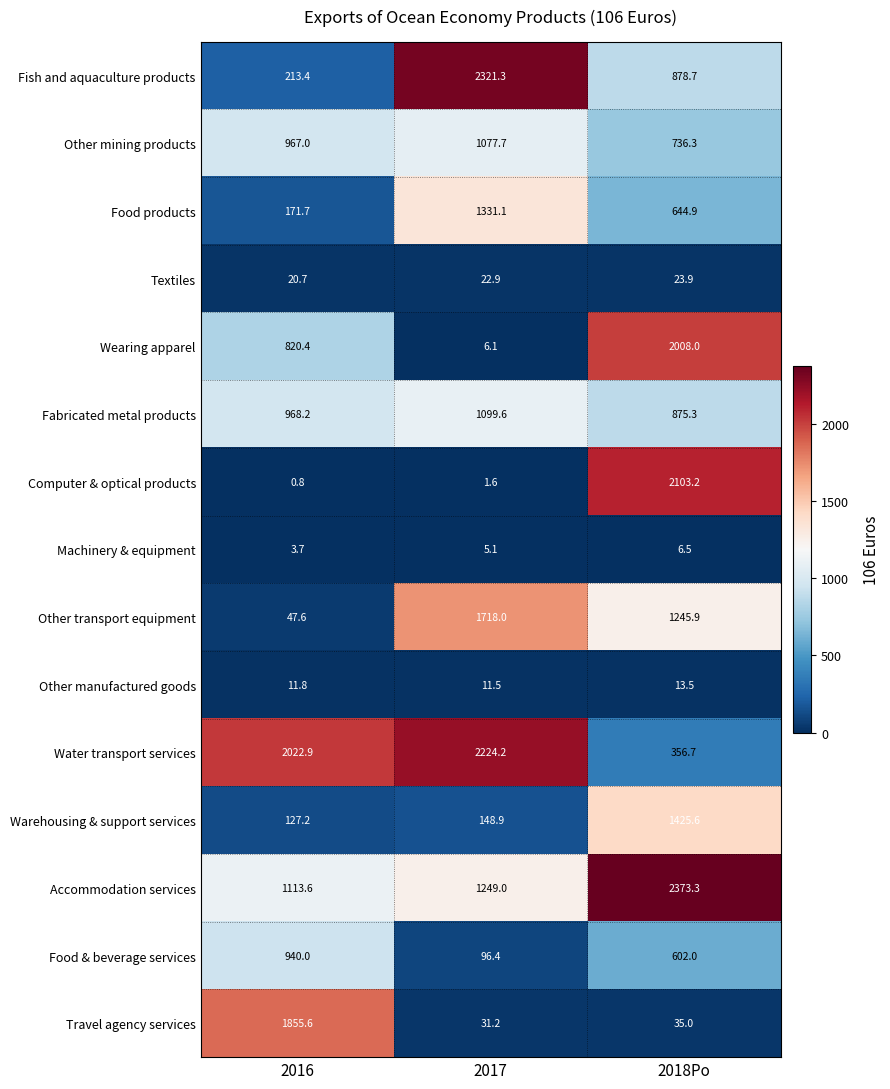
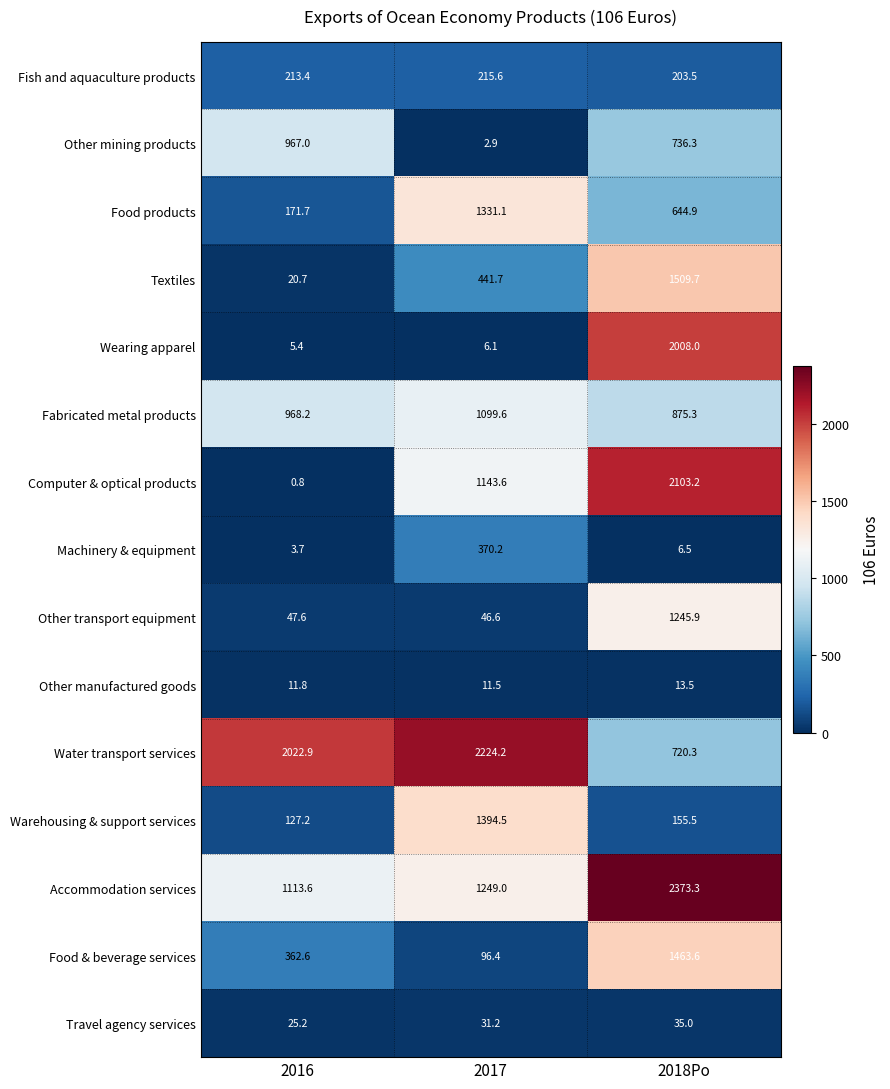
Fish and aquaculture products, 2017: 2321.3 -> 215.6
Fish and aquaculture products, 2018Po: 878.7 -> 203.5
Other mining products, 2017: 1077.7 -> 2.9
Textiles, 2017: 22.9 -> 441.7
Textiles, 2018Po: 23.9 -> 1509.7
Wearing apparel, 2016: 820.4 -> 5.4
Computer & optical products, 2017: 1.6 -> 1143.6
Machinery & equipment, 2017: 5.1 -> 370.2
Other transport equipment, 2017: 1718.0 -> 46.6
Water transport services, 2018Po: 356.7 -> 720.3
Warehousing & support services, 2017: 148.9 -> 1394.5
Warehousing & support services, 2018Po: 1425.6 -> 155.5
Food & beverage services, 2016: 940.0 -> 362.6
Food & beverage services, 2018Po: 602.0 -> 1463.6
Travel agency services, 2016: 1855.6 -> 25.2
